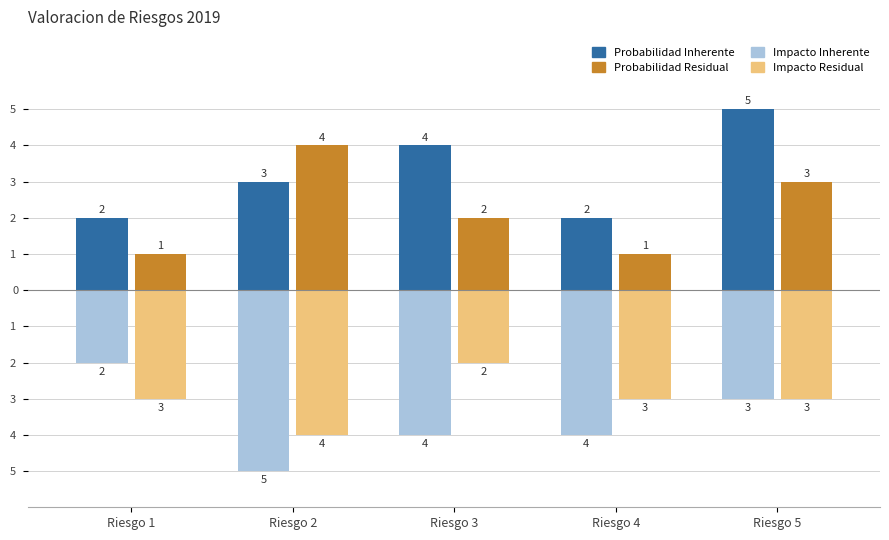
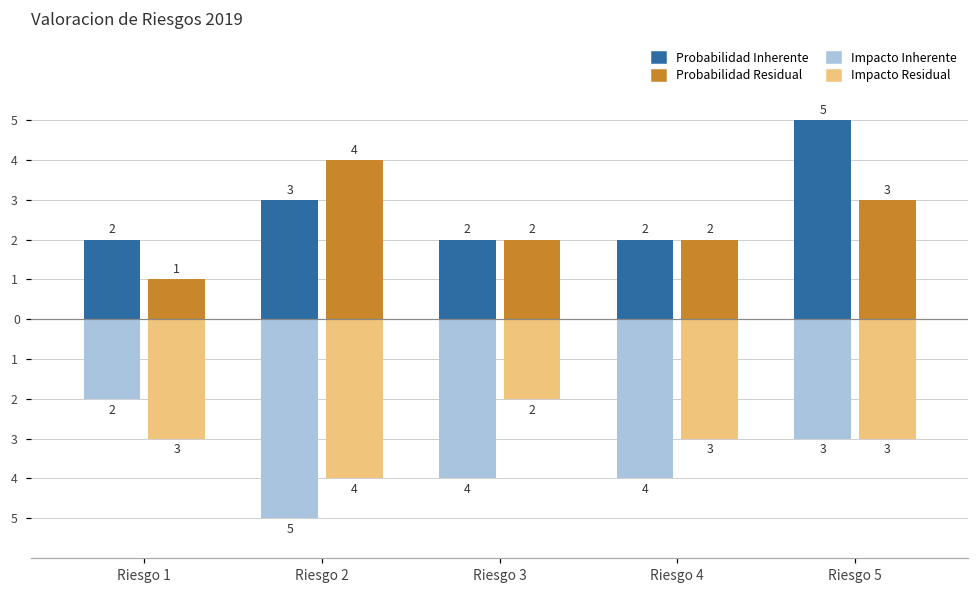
Probabilidad Inherente, Riesgo 3: 4 -> 2
Probabilidad Residual, Riesgo 4: 1 -> 2
